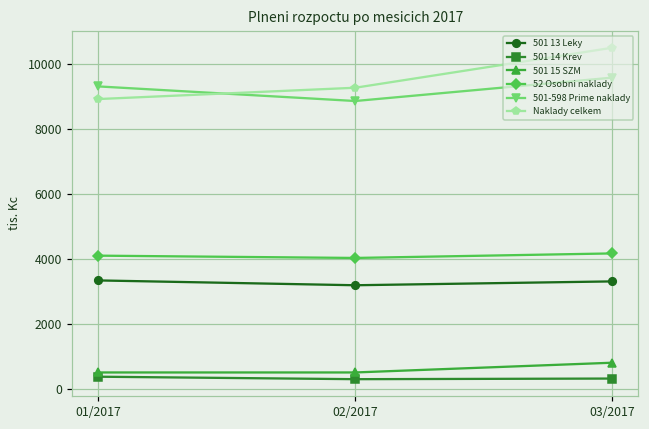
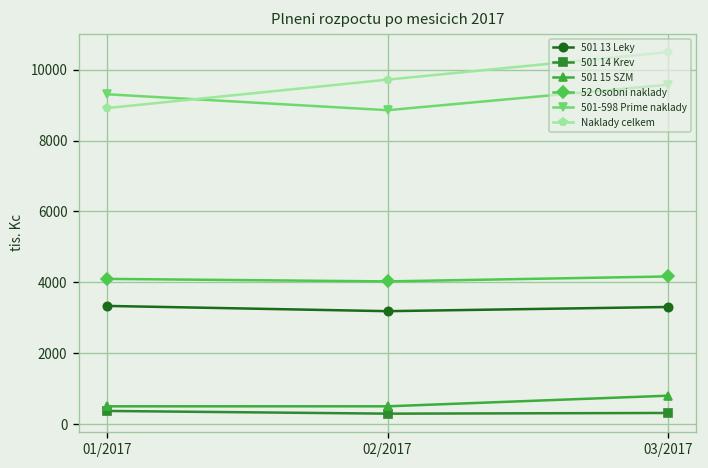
Naklady celkem, 02/2017: 9300 -> 9700
